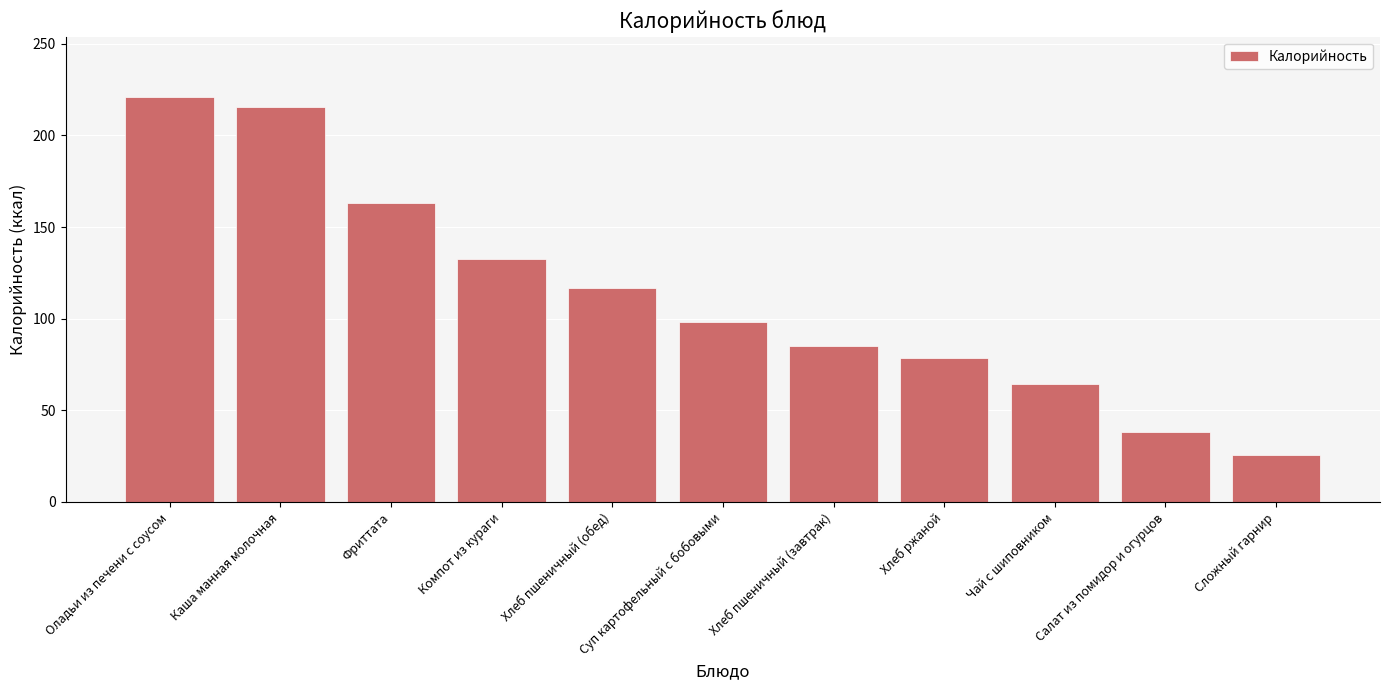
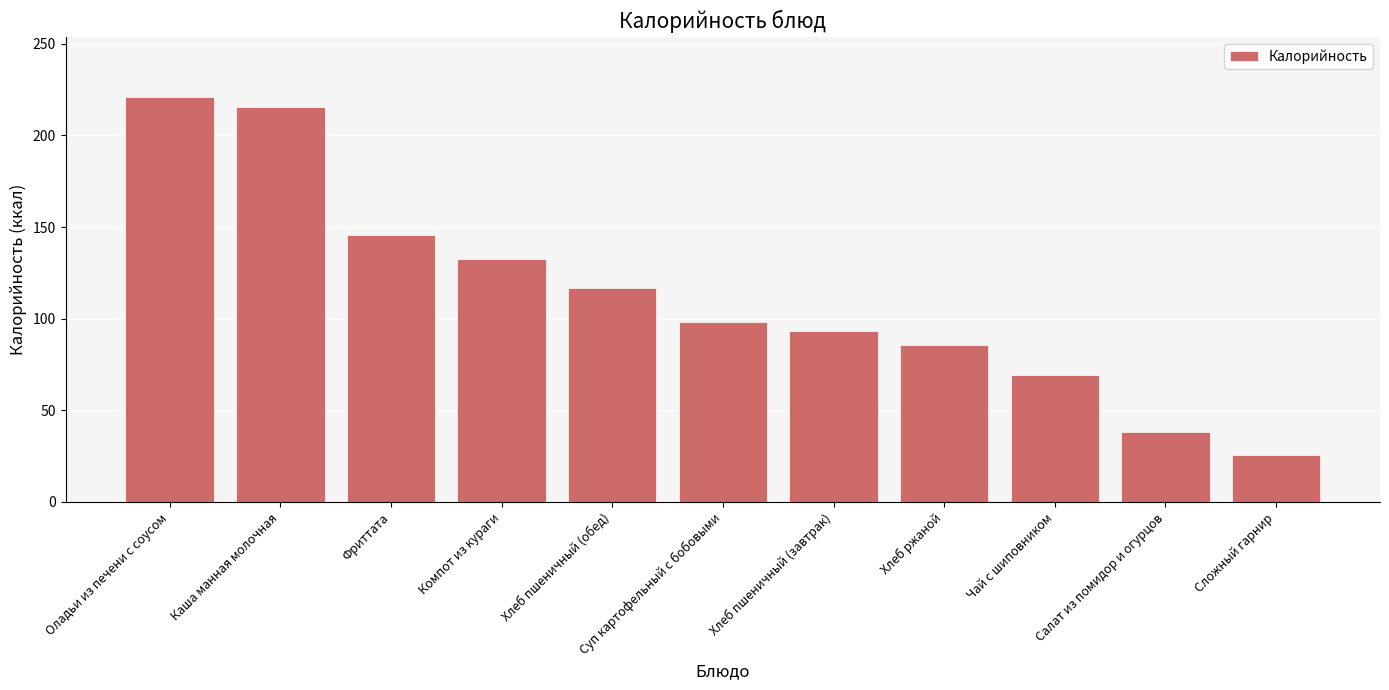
Фриттата: 163 -> 145
Хлеб пшеничный (завтрак): 85 -> 93
Хлеб ржаной: 79 -> 85
Чай с шиповником: 64 -> 69
